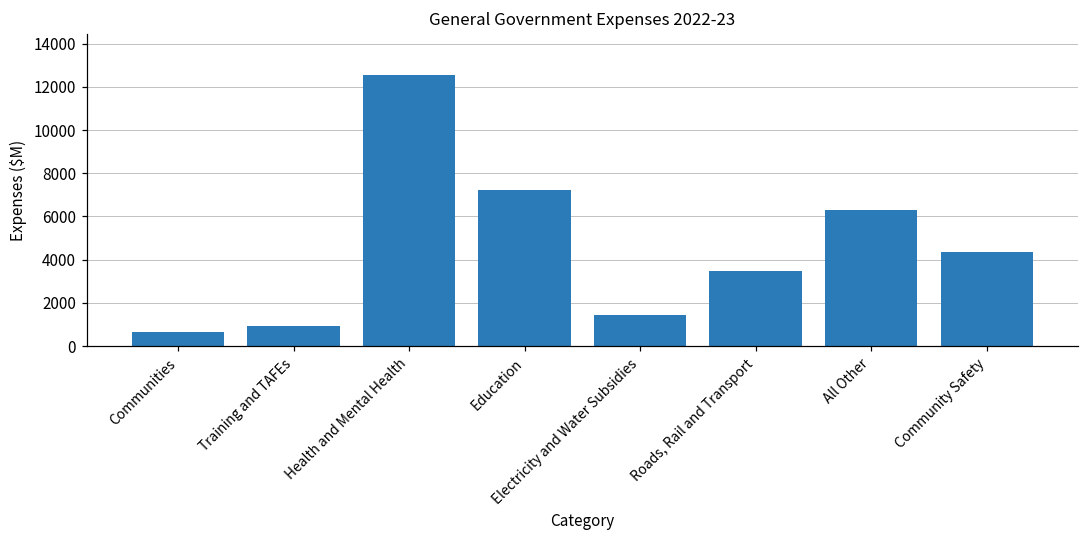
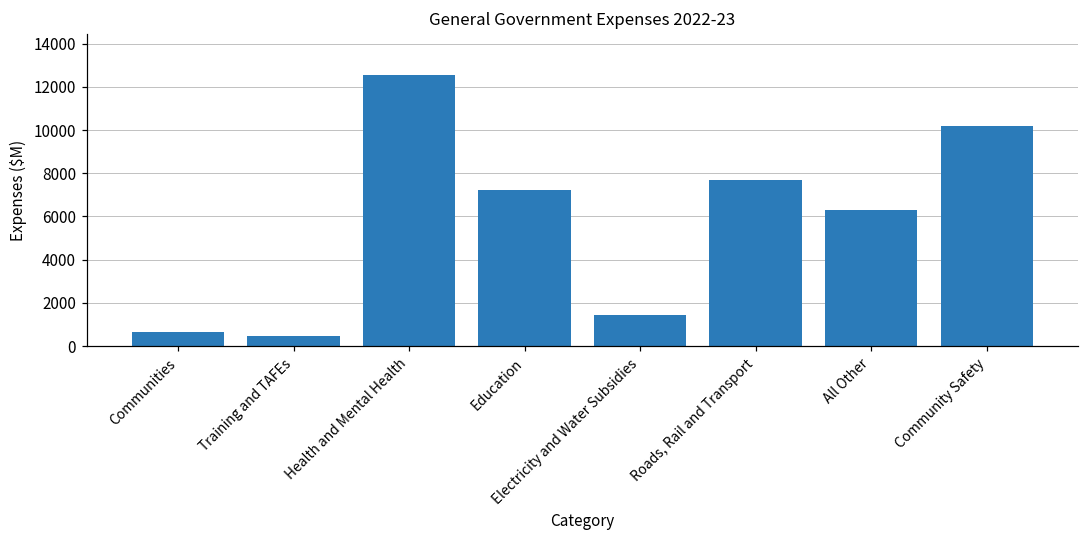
Training and TAFEs: 900 -> 500
Roads, Rail and Transport: 3500 -> 7700
Community Safety: 4400 -> 10200
